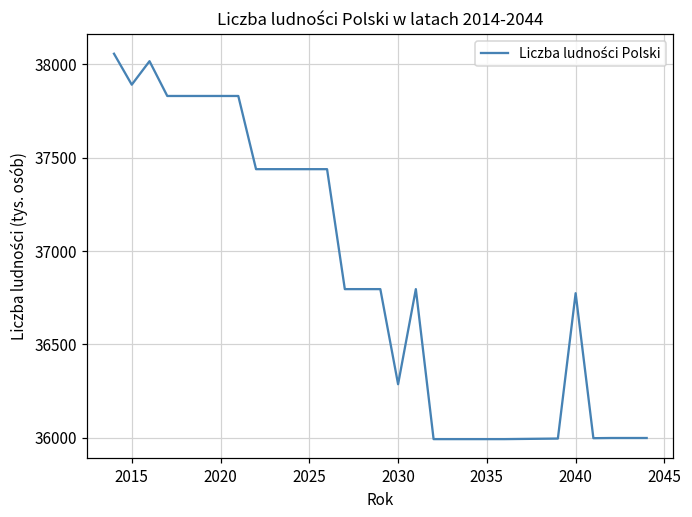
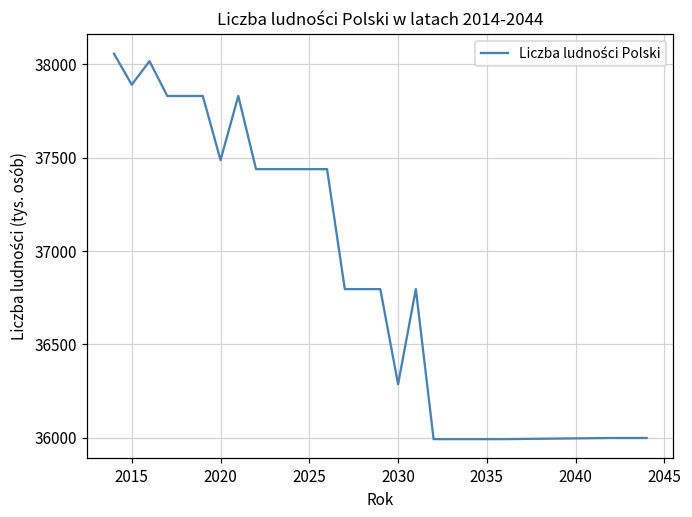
2020: 37830 -> 37490
2040: 36770 -> 36000
